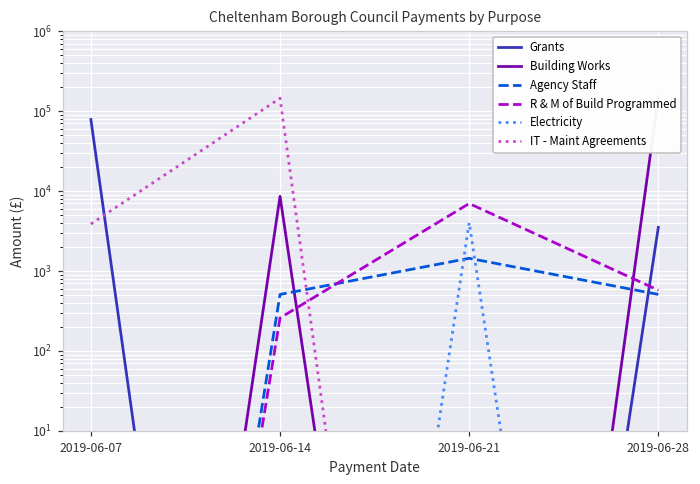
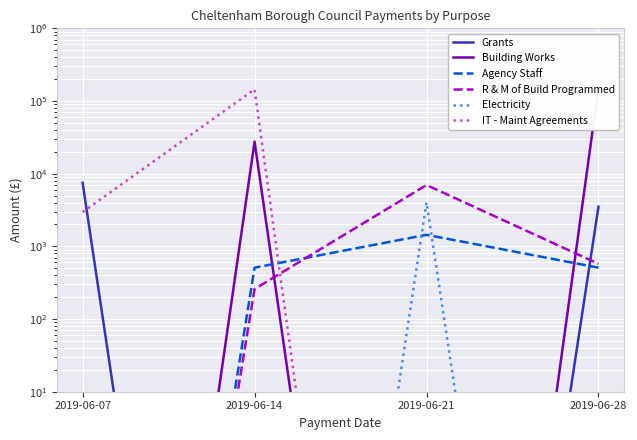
Grants, 2019-06-07: 80000 -> 8000
IT - Maint Agreements, 2019-06-07: 4000 -> 3000
Building Works, 2019-06-14: 9000 -> 28000
